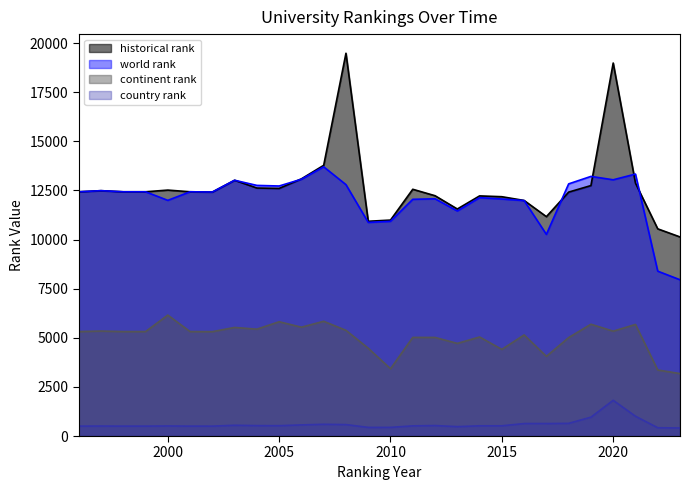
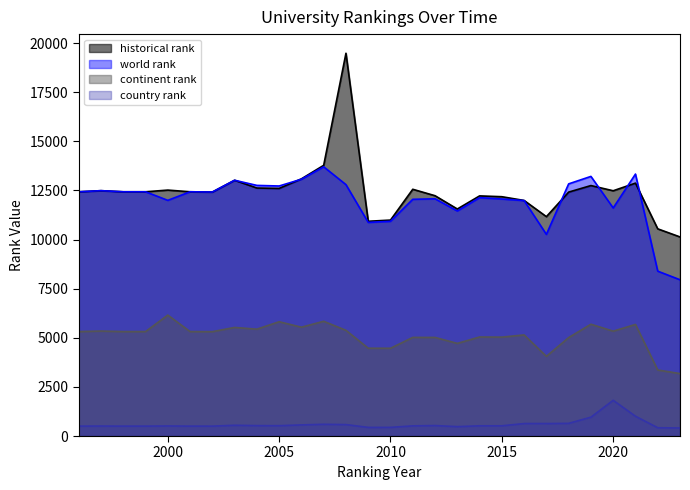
continent rank, 2010: 3400 -> 4500
continent rank, 2015: 4400 -> 5000
historical rank, 2020: 19000 -> 12500
world rank, 2020: 13000 -> 11600
